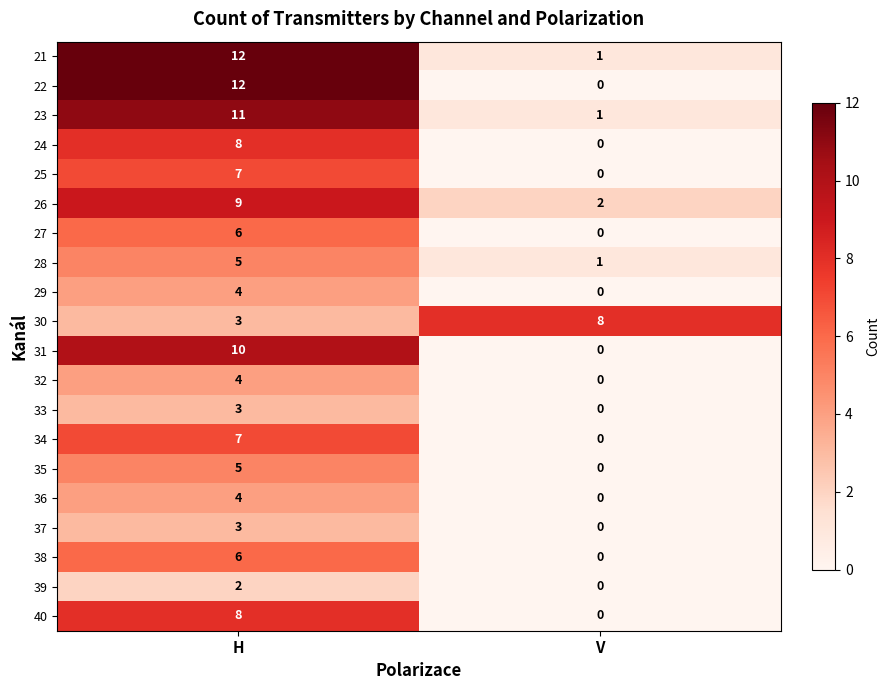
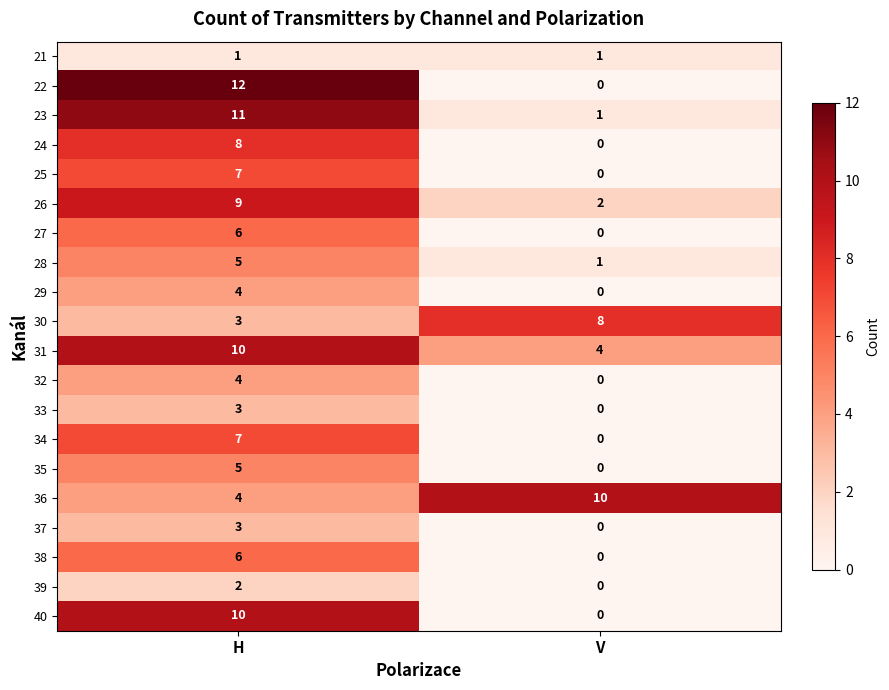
21, H: 12 -> 1
31, V: 0 -> 4
36, V: 0 -> 10
40, H: 8 -> 10
